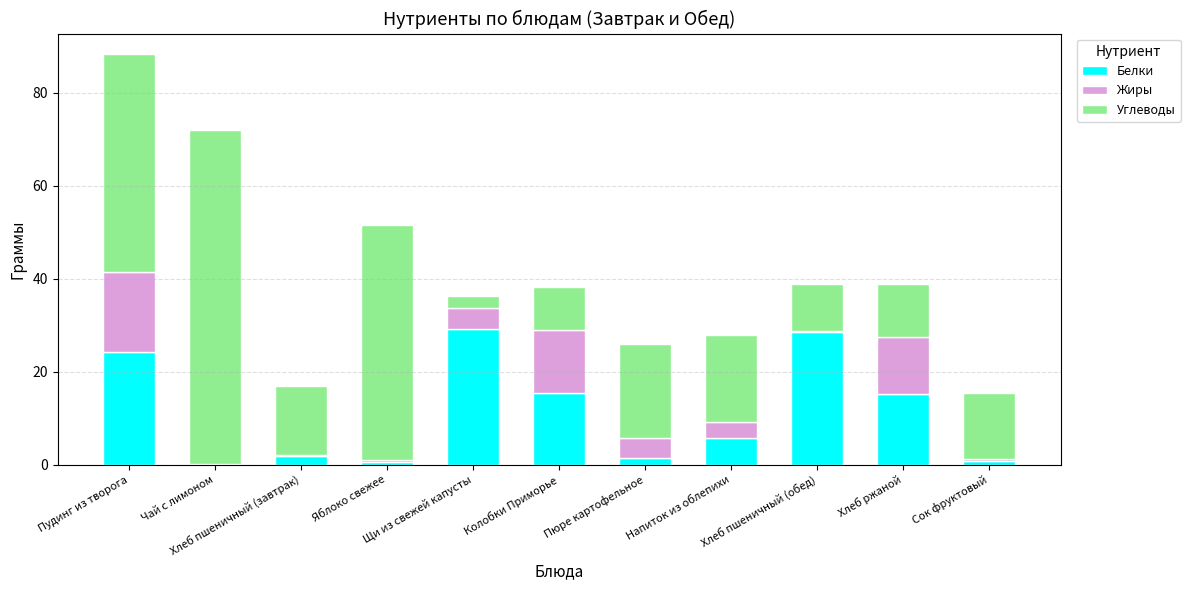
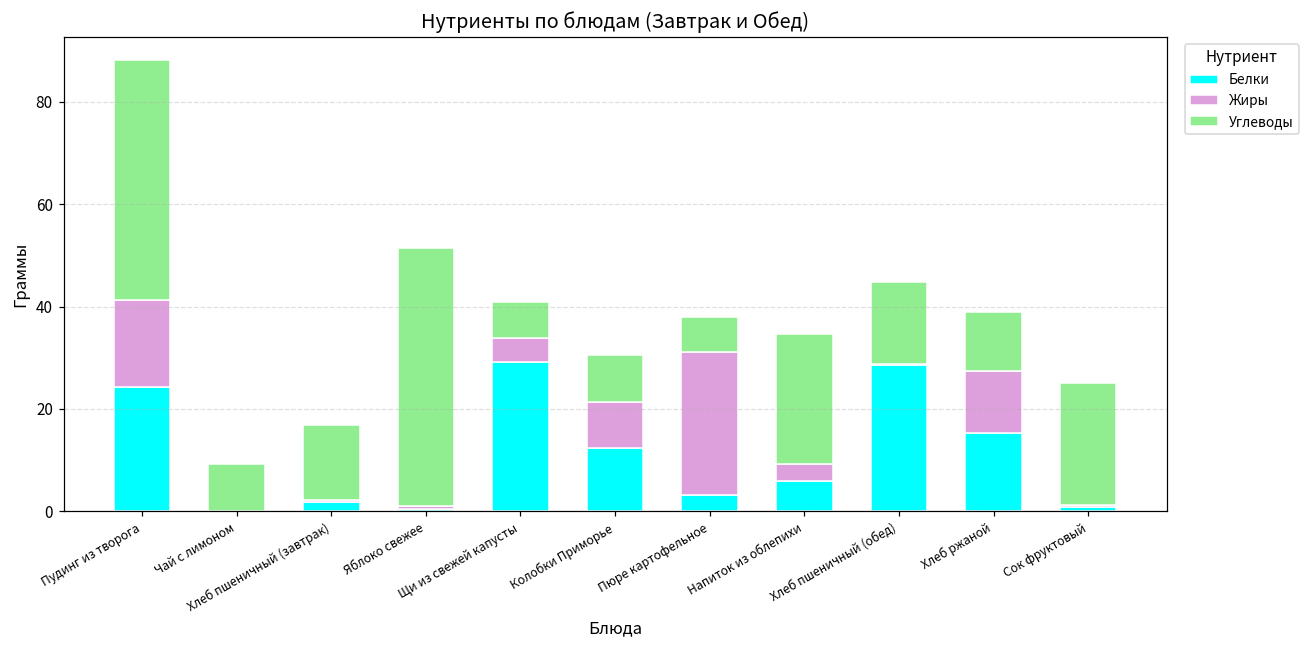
Углеводы, Чай с лимоном: 72 -> 9
Углеводы, Щи из свежей капусты: 3 -> 7
Белки, Колобки Приморье: 15 -> 12
Жиры, Колобки Приморье: 14 -> 9
Белки, Пюре картофельное: 1 -> 3
Жиры, Пюре картофельное: 4 -> 28
Углеводы, Пюре картофельное: 20 -> 7
Углеводы, Напиток из облепихи: 19 -> 25
Углеводы, Хлеб пшеничный (обед): 10 -> 16
Углеводы, Сок фруктовый: 14 -> 24
